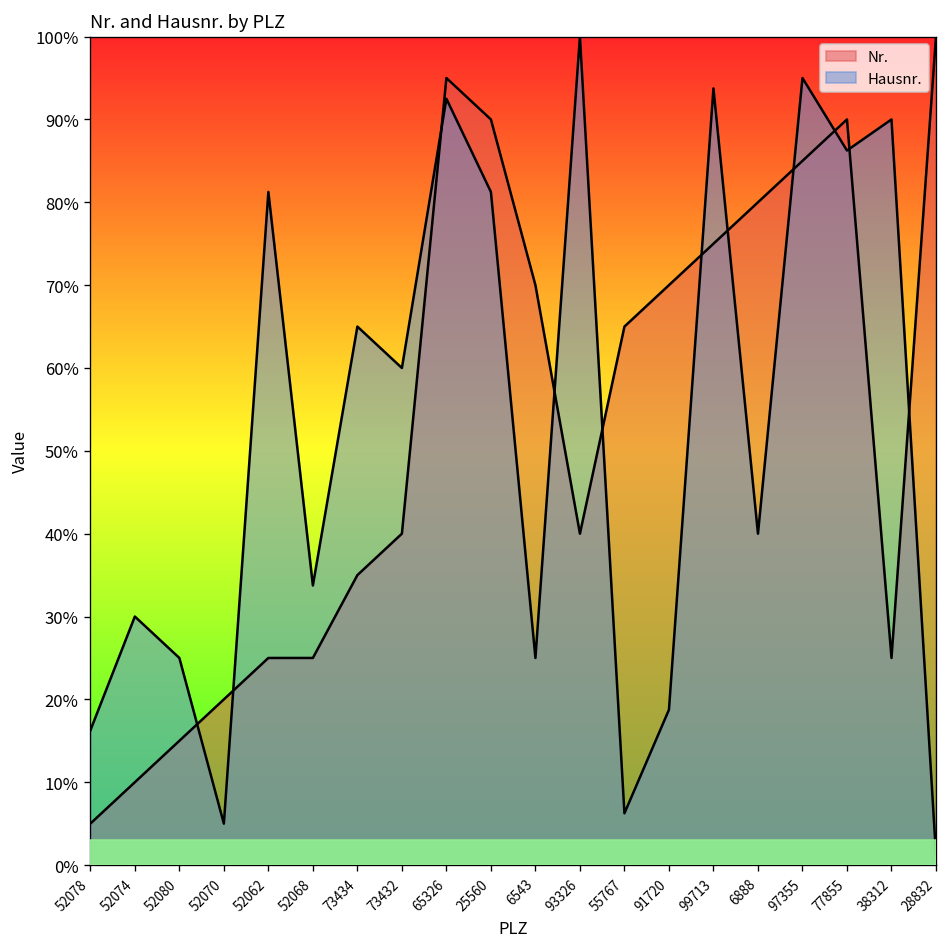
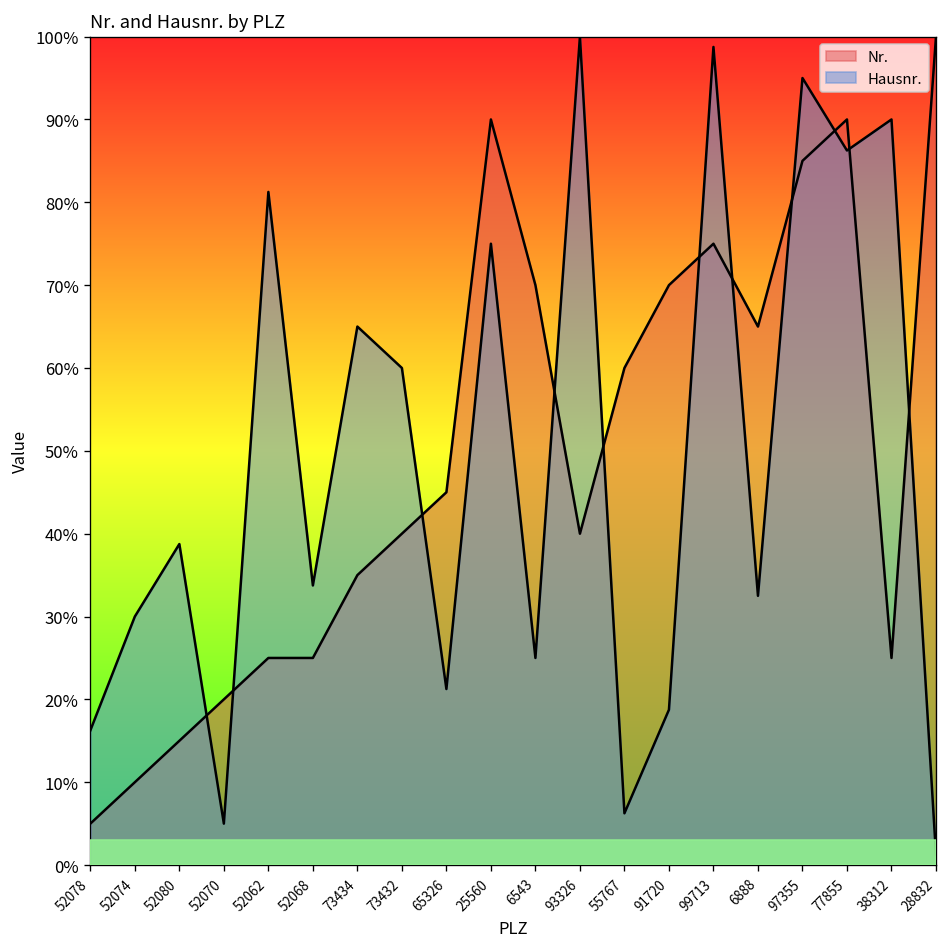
Hausnr., 52080: 25% -> 39%
Nr., 65326: 95% -> 45%
Hausnr., 65326: 93% -> 21%
Hausnr., 25560: 81% -> 75%
Nr., 55767: 65% -> 60%
Hausnr., 99713: 94% -> 99%
Nr., 6888: 80% -> 65%
Hausnr., 6888: 40% -> 33%
